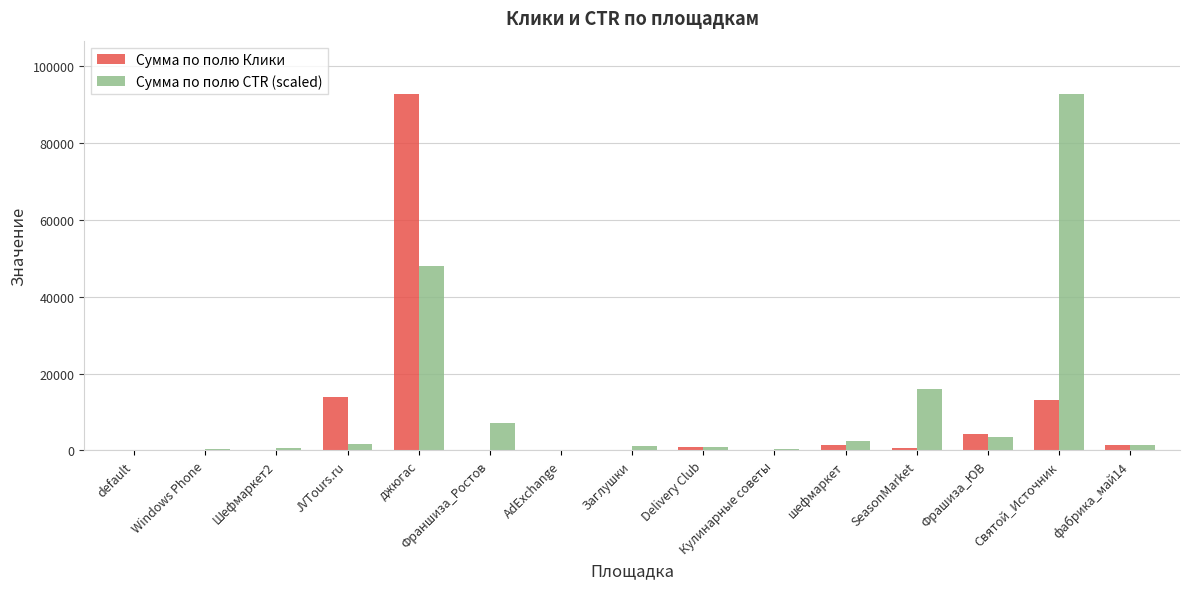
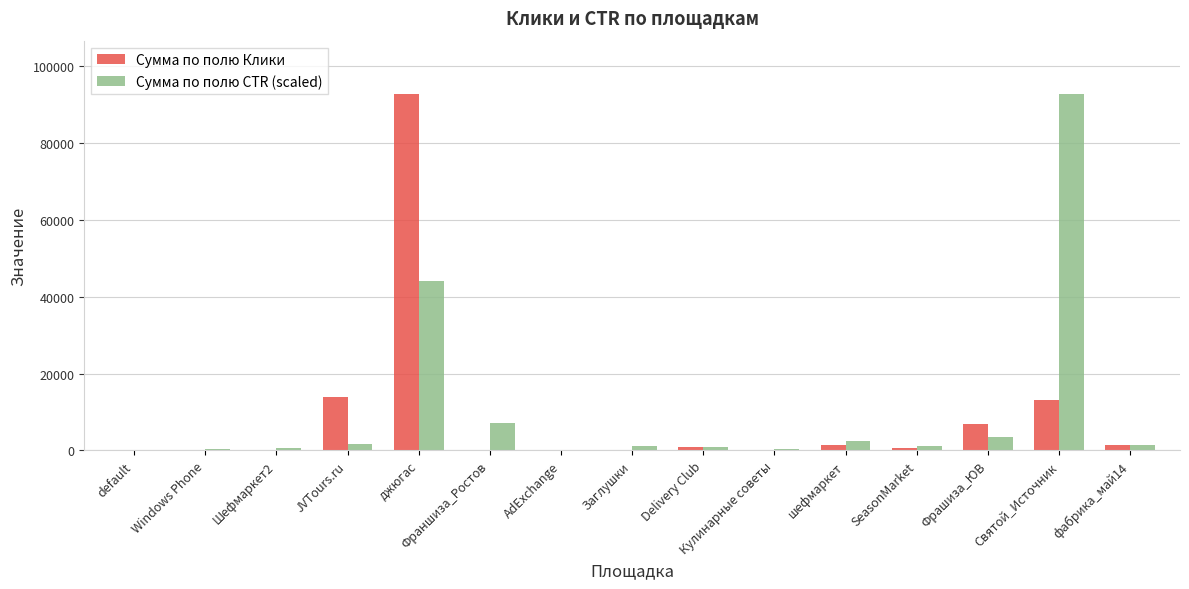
Сумма по полю CTR (scaled), джюгас: 48000 -> 44000
Сумма по полю CTR (scaled), SeasonMarket: 16000 -> 1000
Сумма по полю Клики, Фрашиза_ЮВ: 4000 -> 7000
